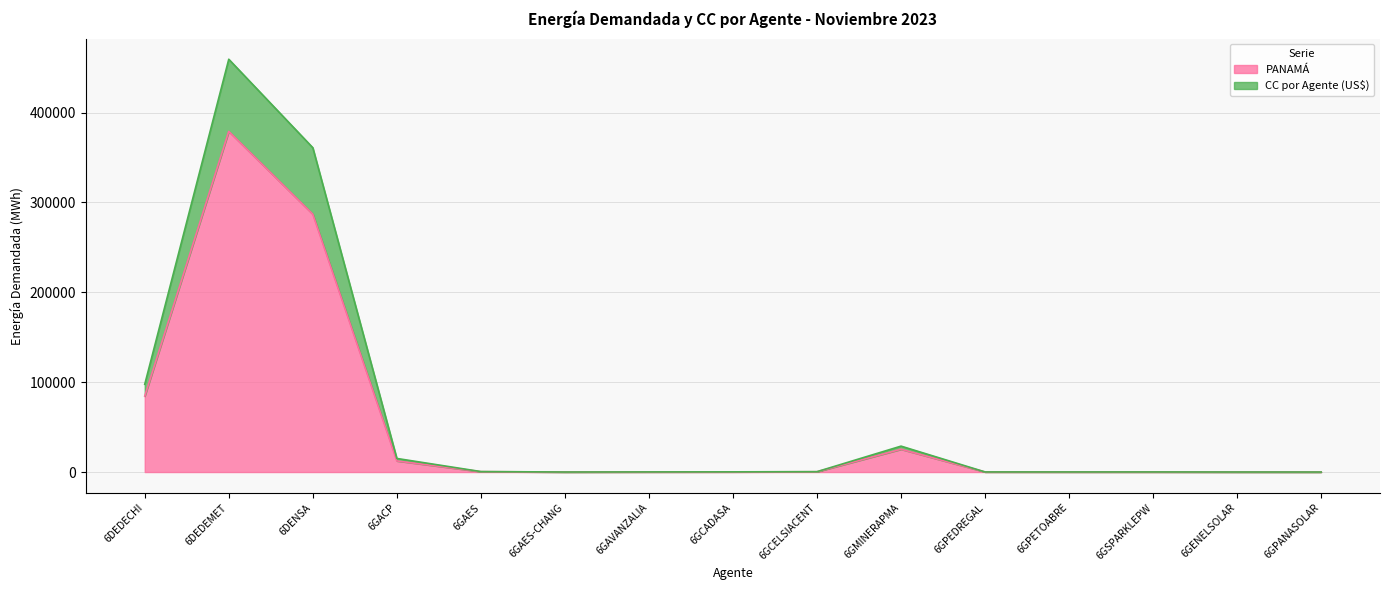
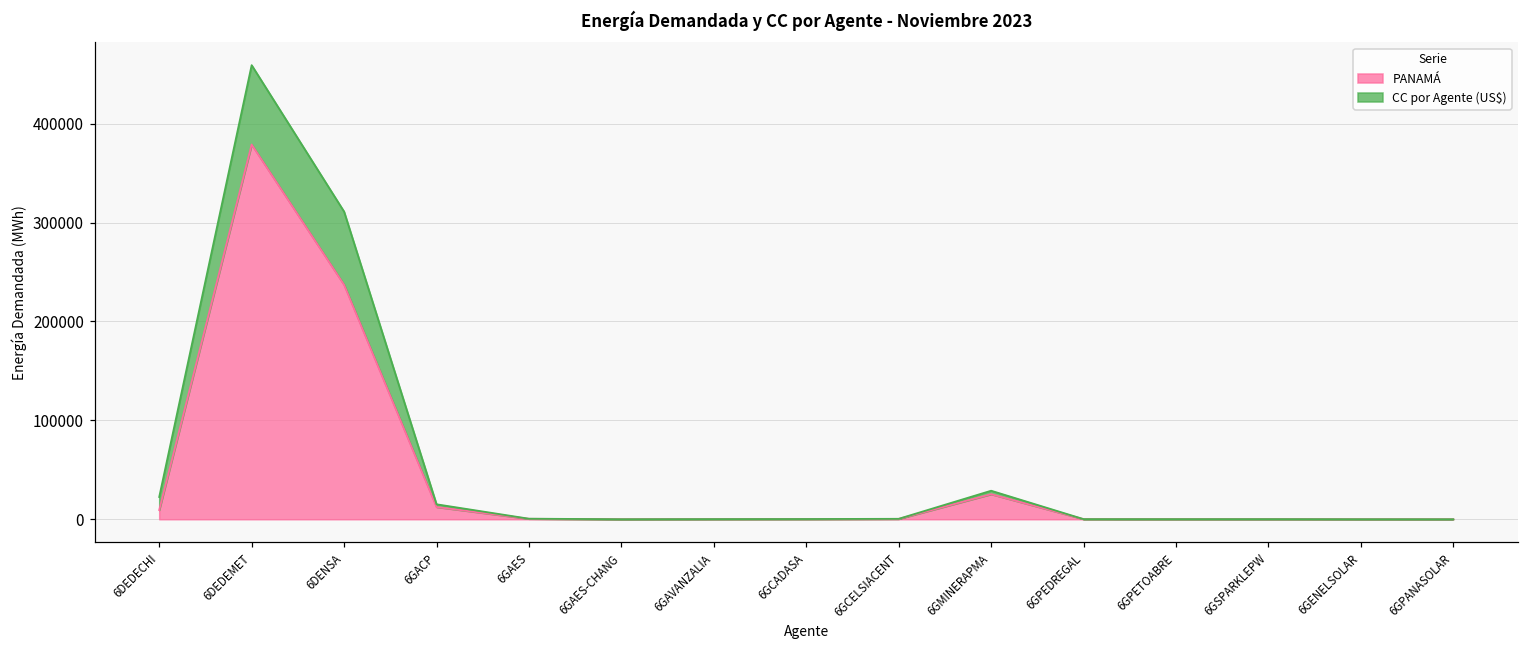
PANAMÁ, 6DEDECHI: 80000 -> 10000
PANAMÁ, 6DENSA: 290000 -> 240000
